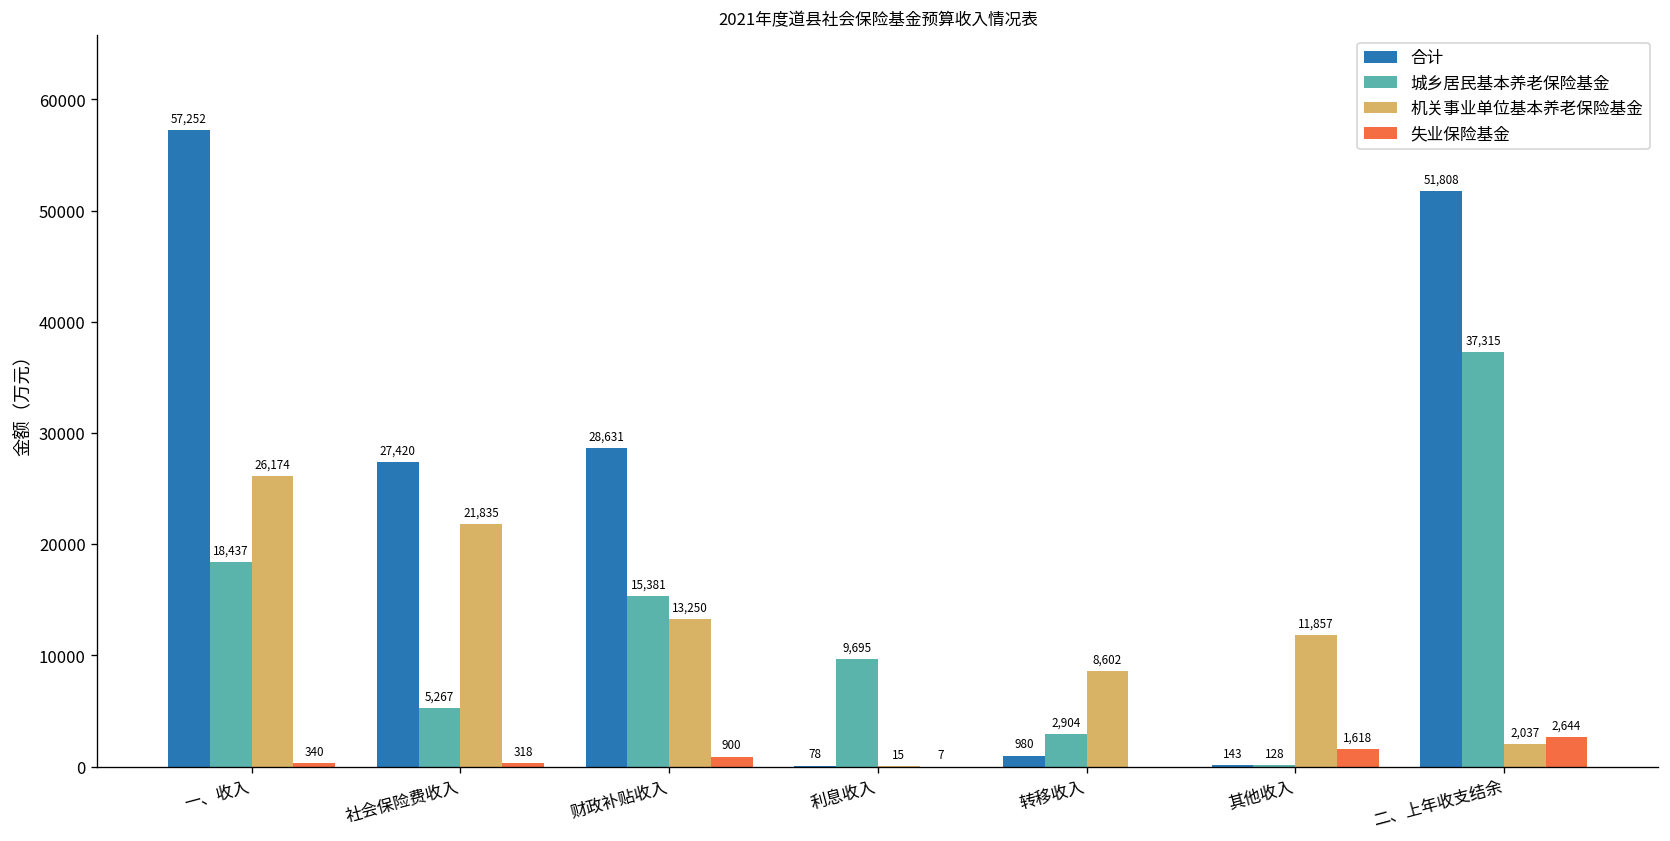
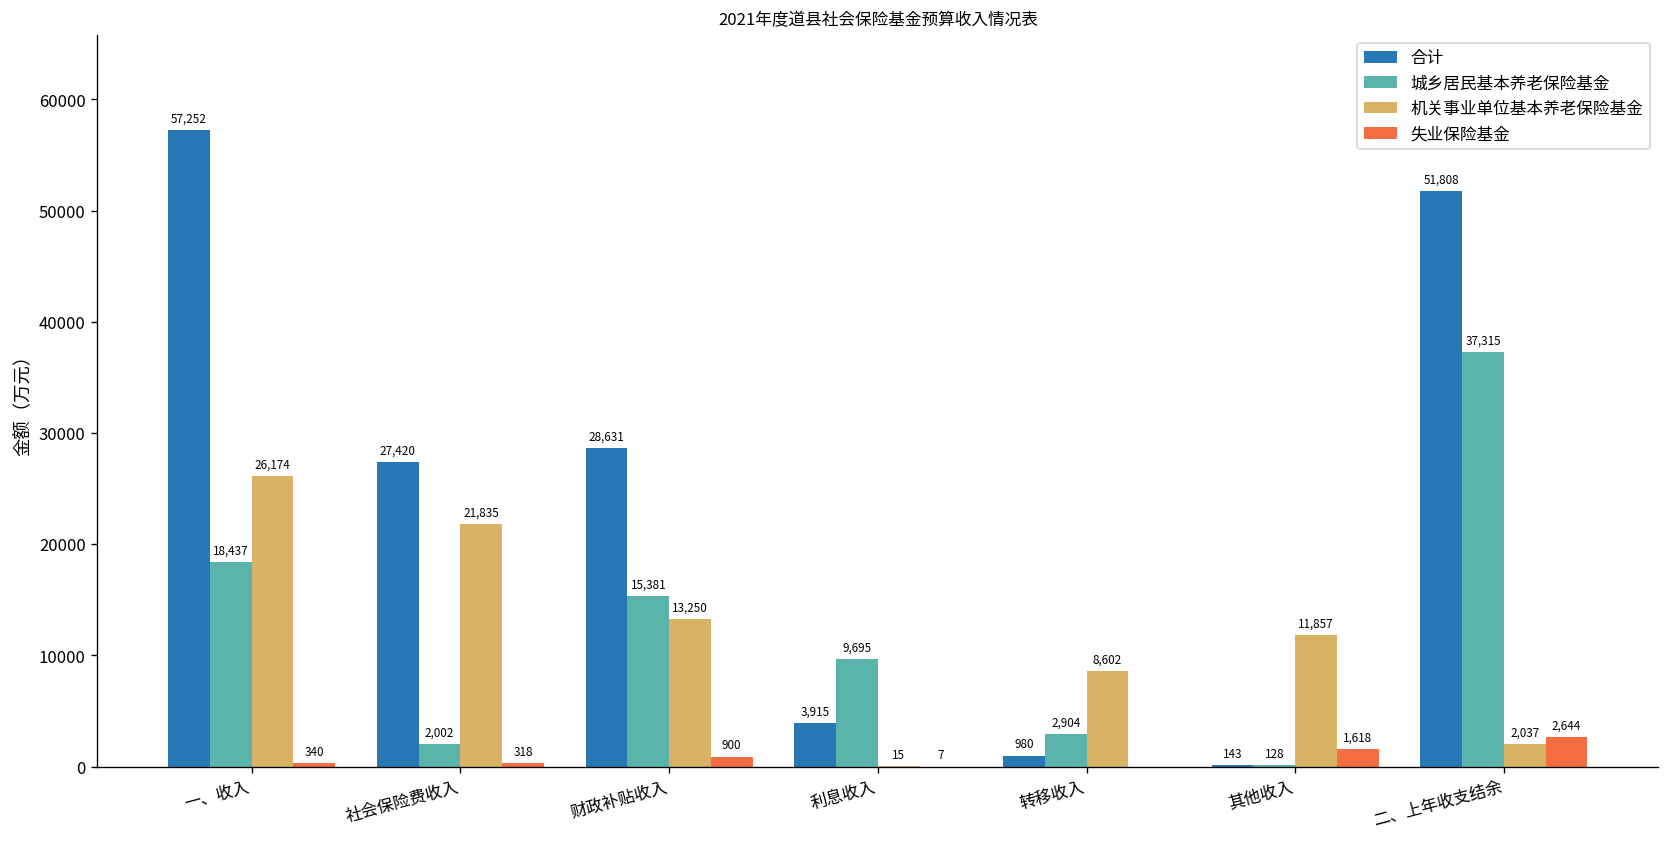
城乡居民基本养老保险基金, 社会保险费收入: 5,267 -> 2,002
合计, 利息收入: 78 -> 3,915
